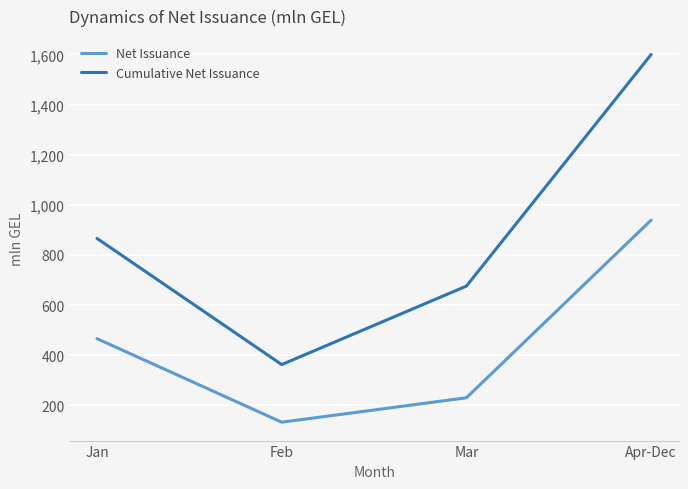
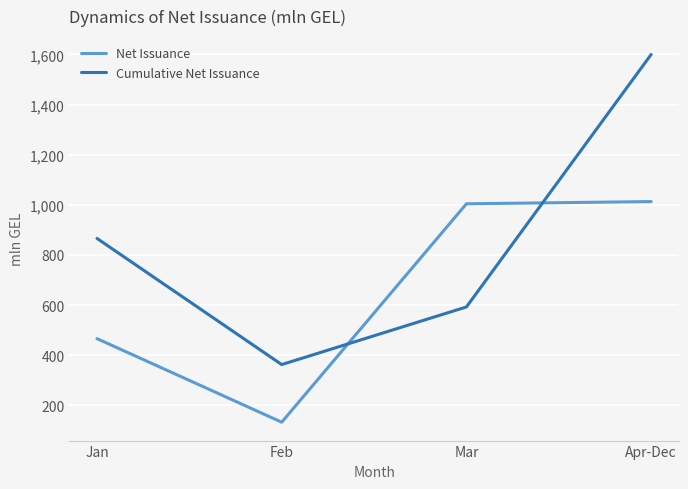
Net Issuance, Mar: 230 -> 1,000
Cumulative Net Issuance, Mar: 680 -> 590
Net Issuance, Apr-Dec: 940 -> 1,010
